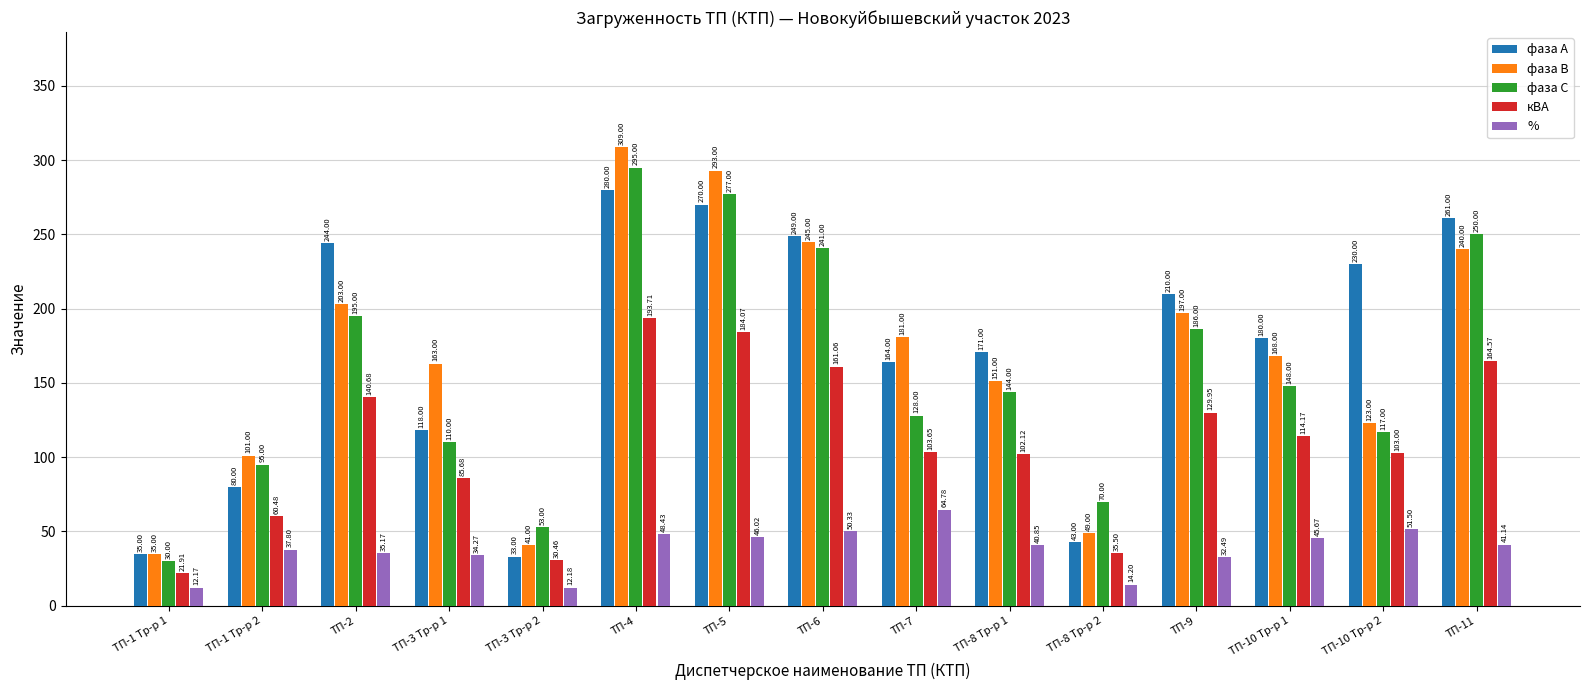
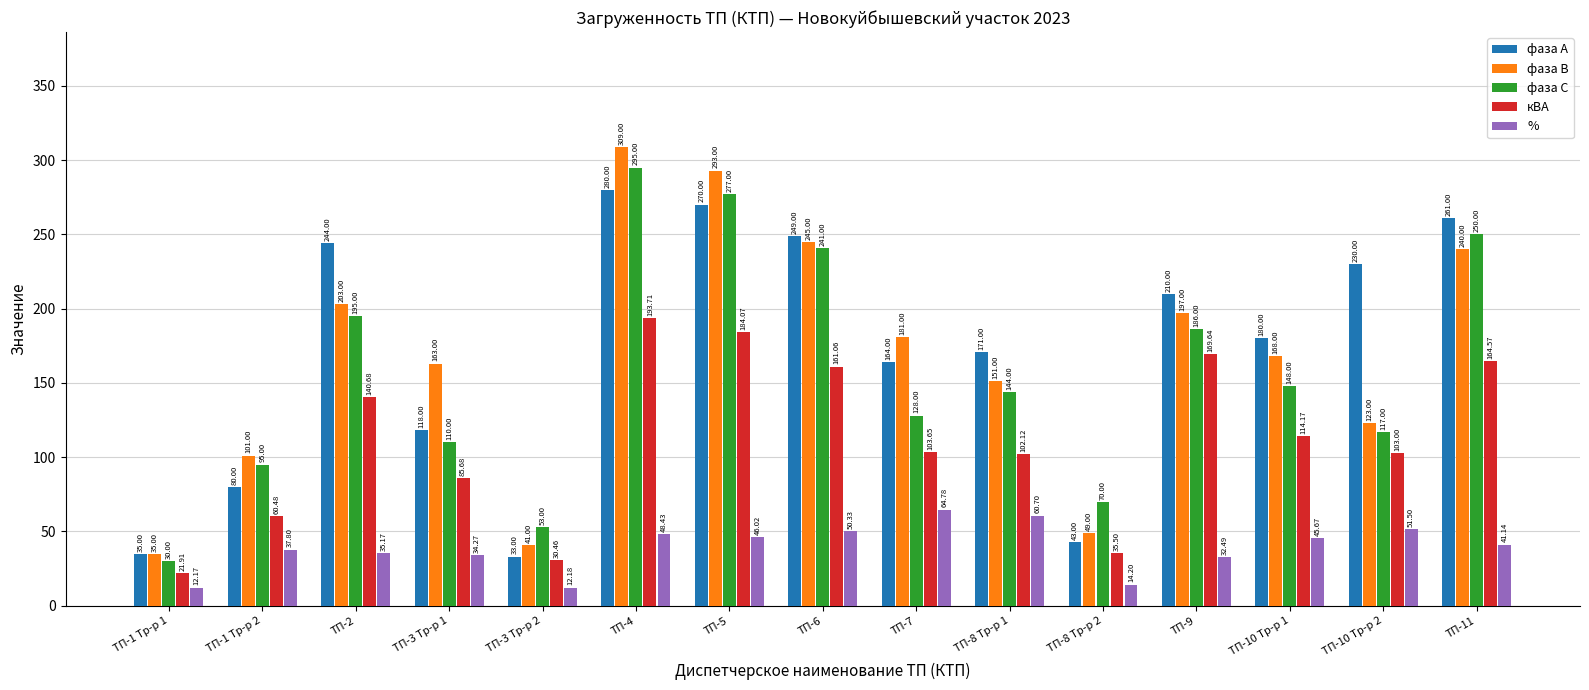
%, ТП-8 Тр-р 1: 40.85 -> 60.70
кВА, ТП-9: 129.95 -> 169.64
